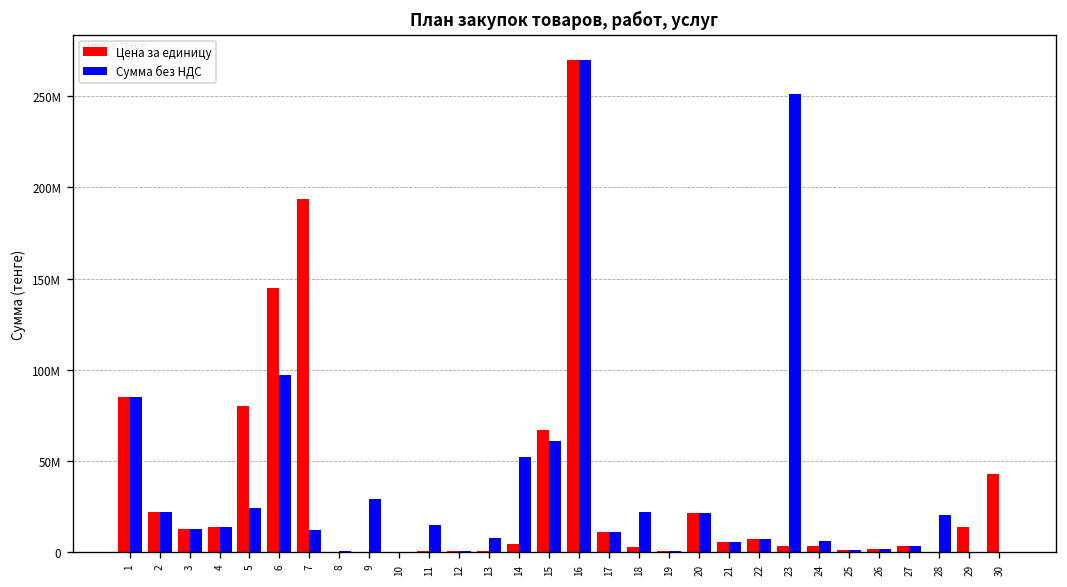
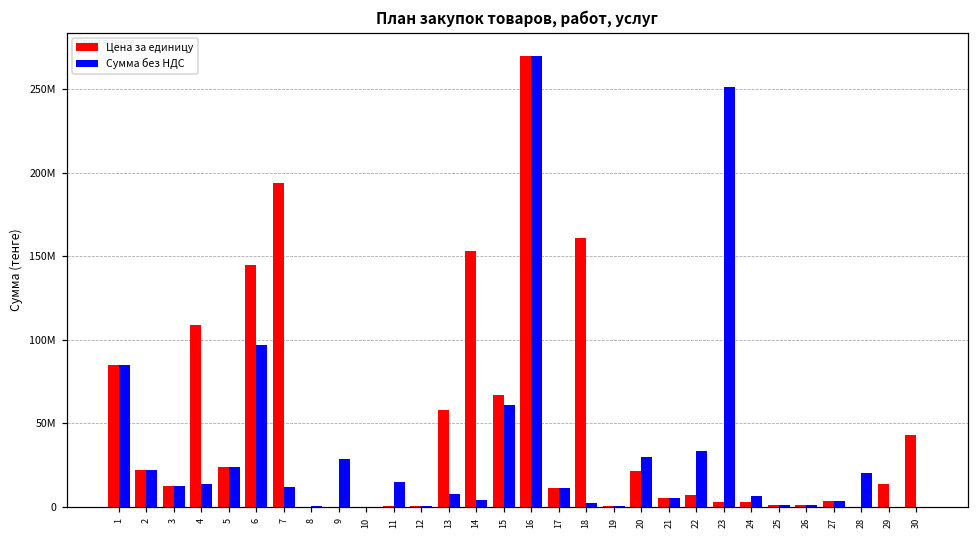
Цена за единицу, 4: 14000000 -> 109000000
Цена за единицу, 5: 80000000 -> 24000000
Цена за единицу, 13: 1000000 -> 58000000
Цена за единицу, 14: 4000000 -> 153000000
Сумма без НДС, 14: 52000000 -> 4000000
Цена за единицу, 18: 3000000 -> 161000000
Сумма без НДС, 18: 22000000 -> 3000000
Сумма без НДС, 20: 21000000 -> 30000000
Сумма без НДС, 22: 7000000 -> 34000000
